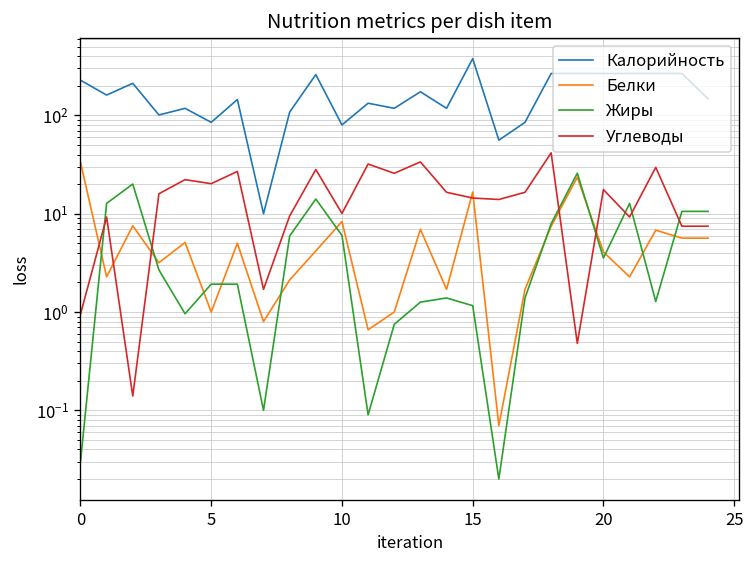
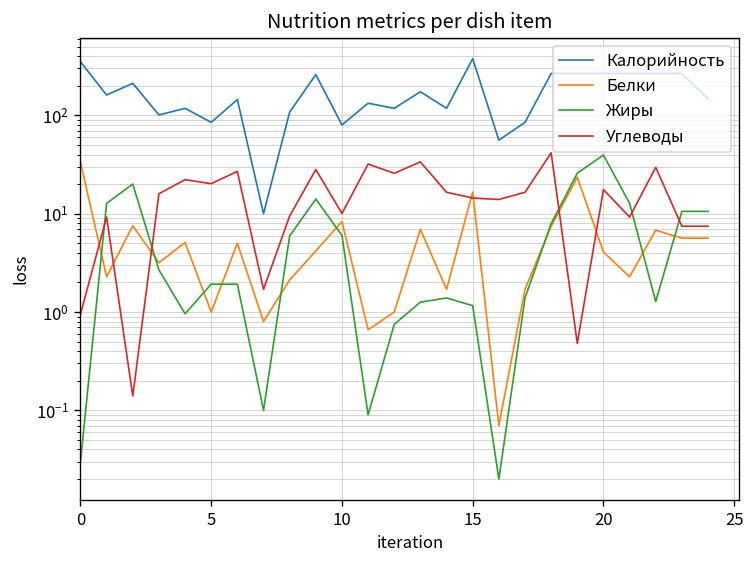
Калорийность, 0: 230 -> 350
Жиры, 20: 3.5 -> 40
